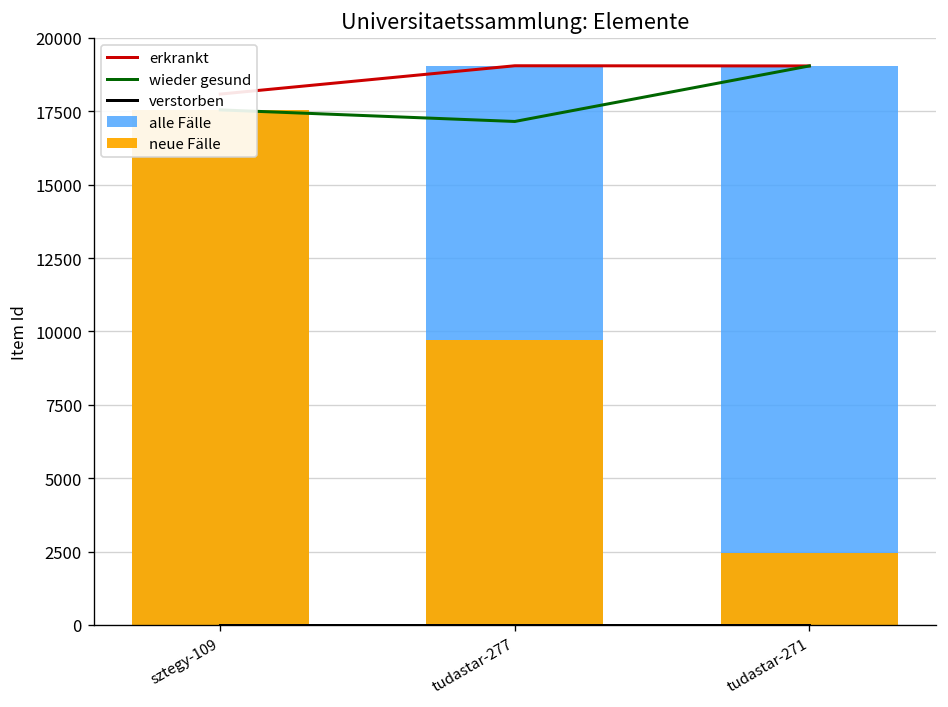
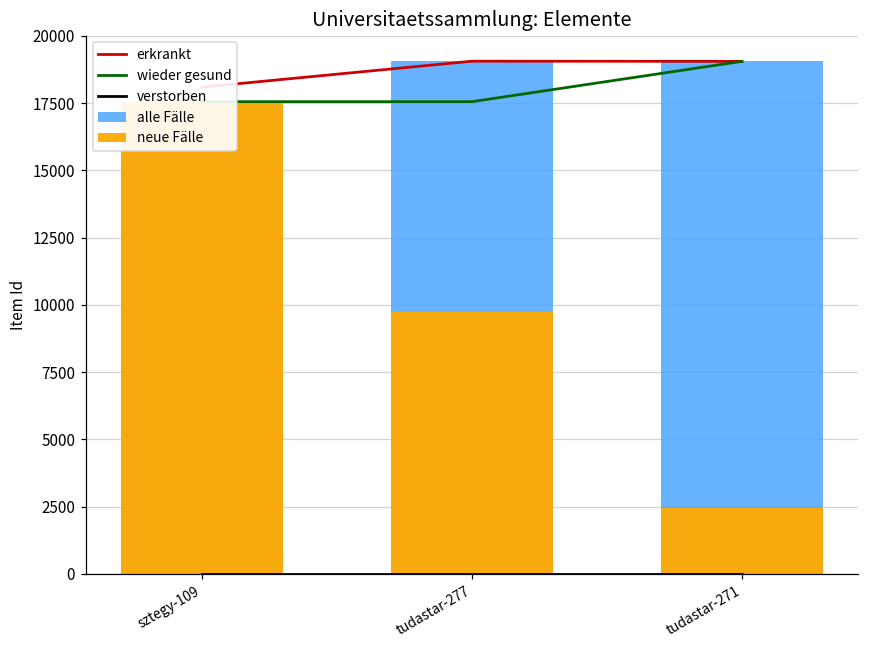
wieder gesund, tudastar-277: 17200 -> 17600
